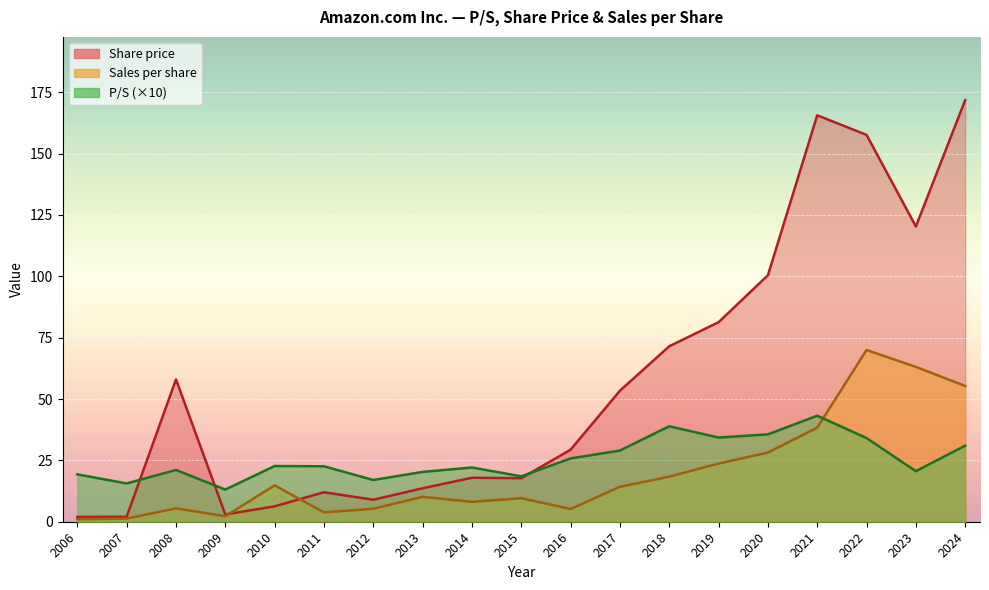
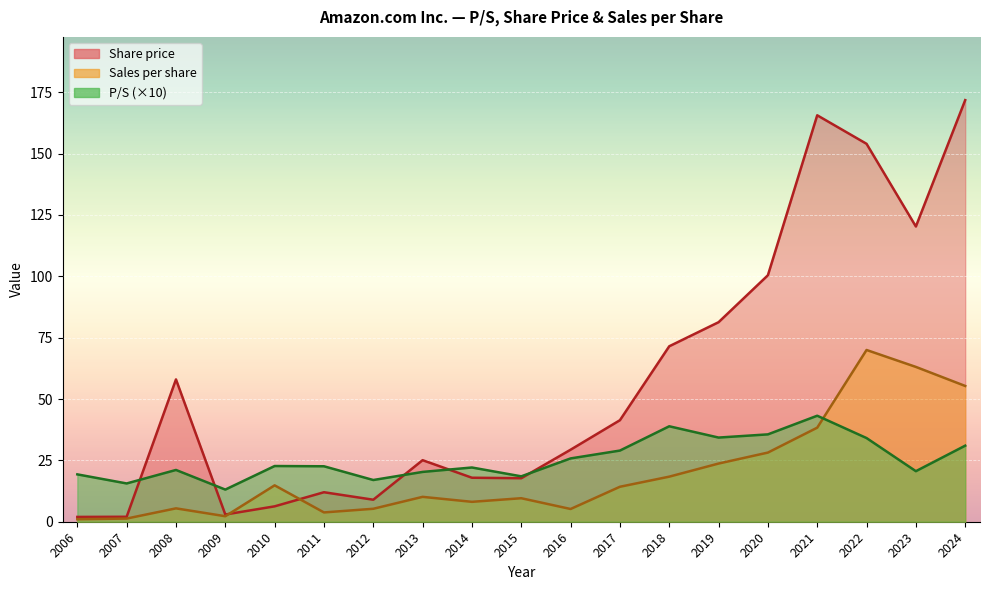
Share price, 2013: 14 -> 25
Share price, 2017: 53 -> 41
Share price, 2022: 158 -> 154
